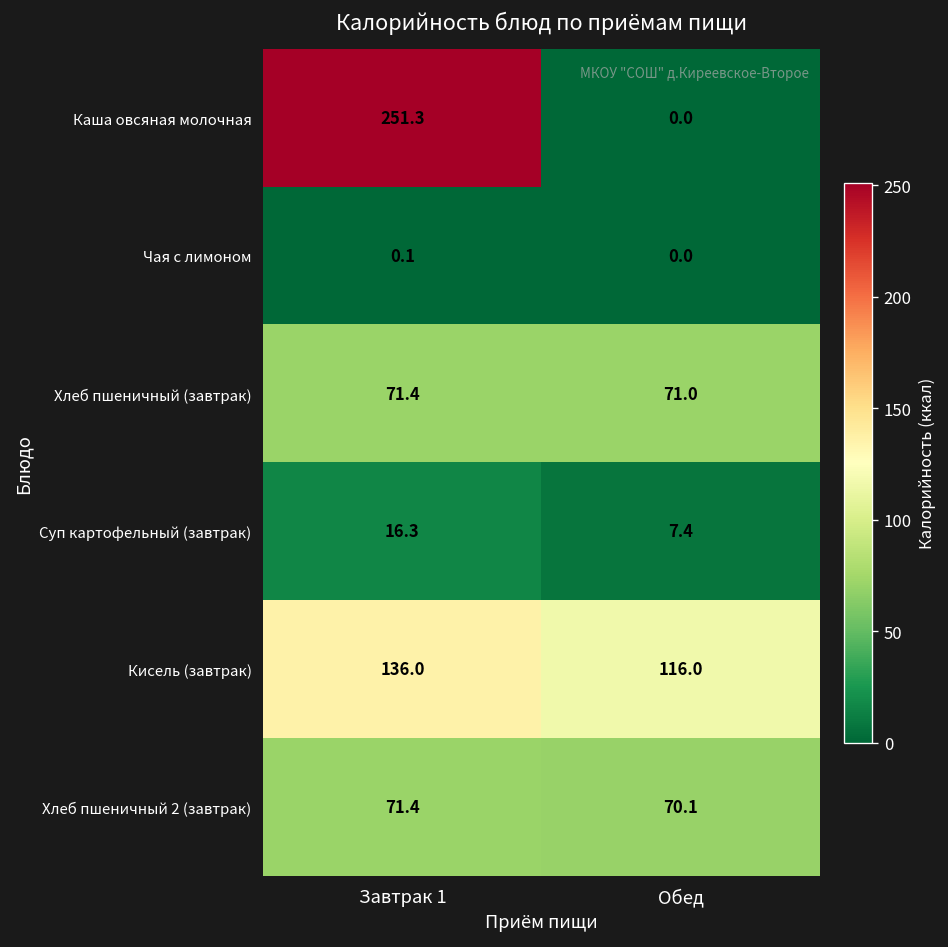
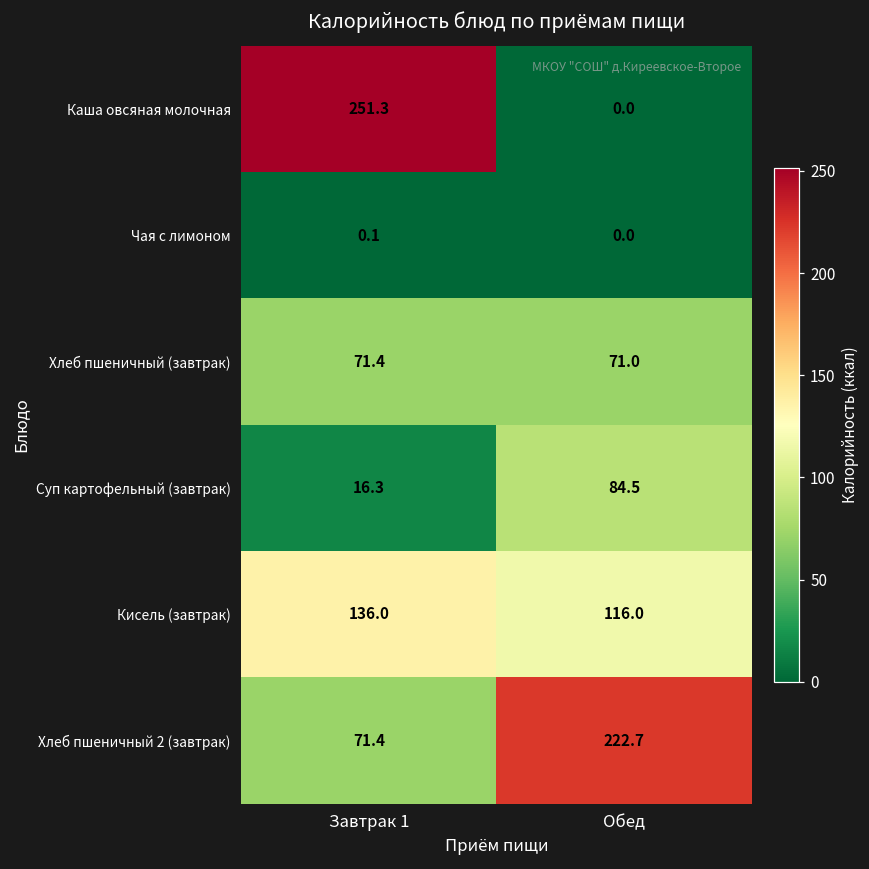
Суп картофельный (завтрак), Обед: 7.4 -> 84.5
Хлеб пшеничный 2 (завтрак), Обед: 70.1 -> 222.7
